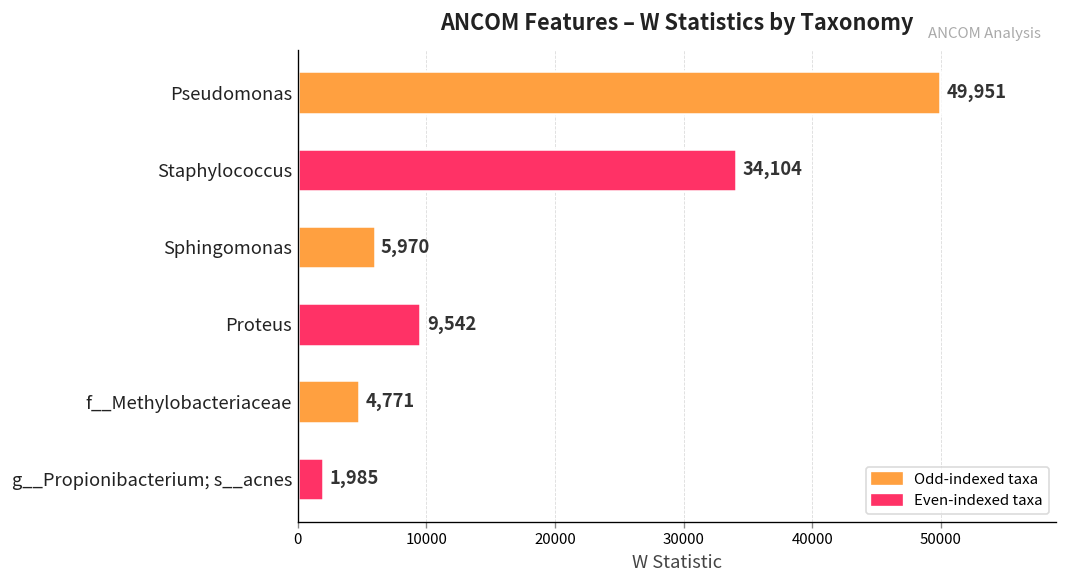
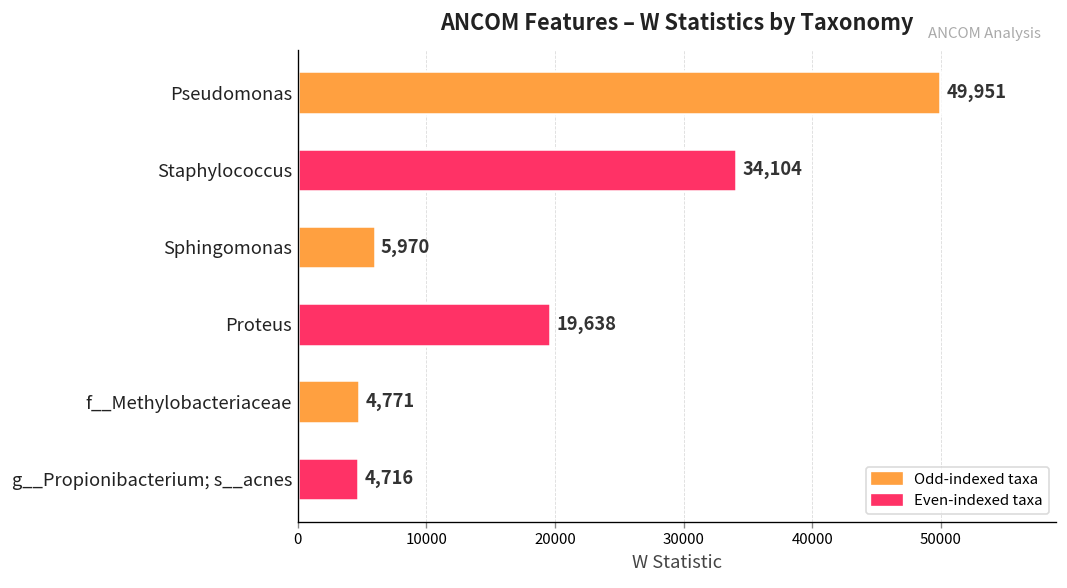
Proteus: 9,542 -> 19,638
g__Propionibacterium; s__acnes: 1,985 -> 4,716
